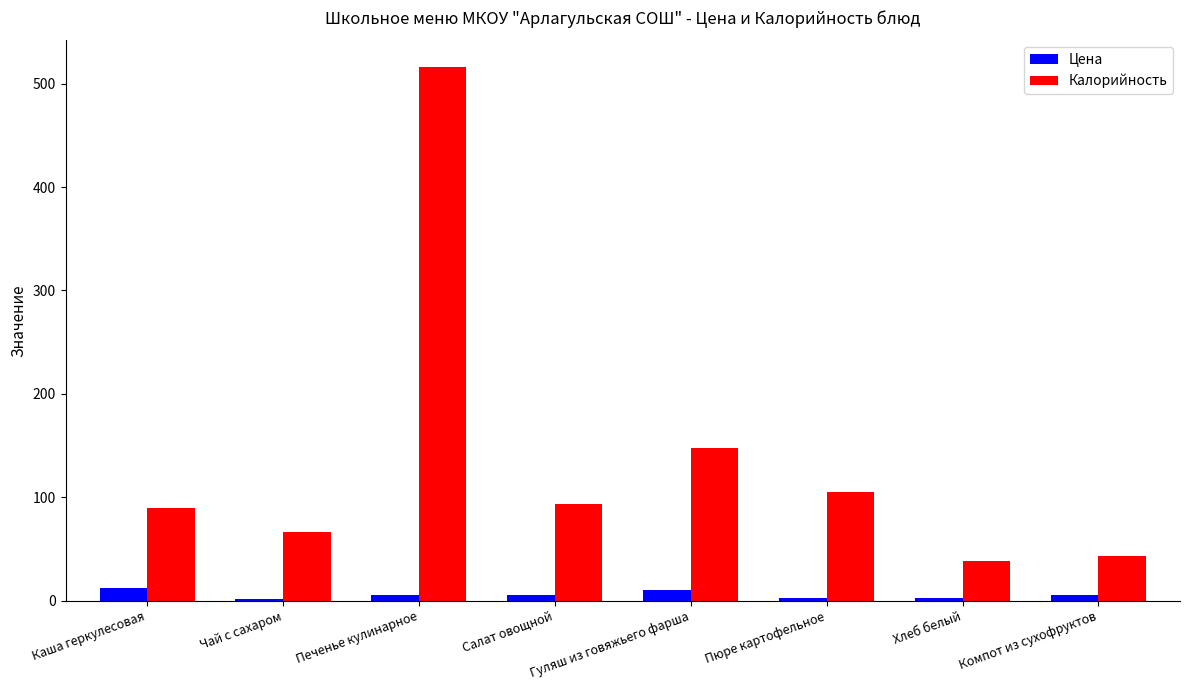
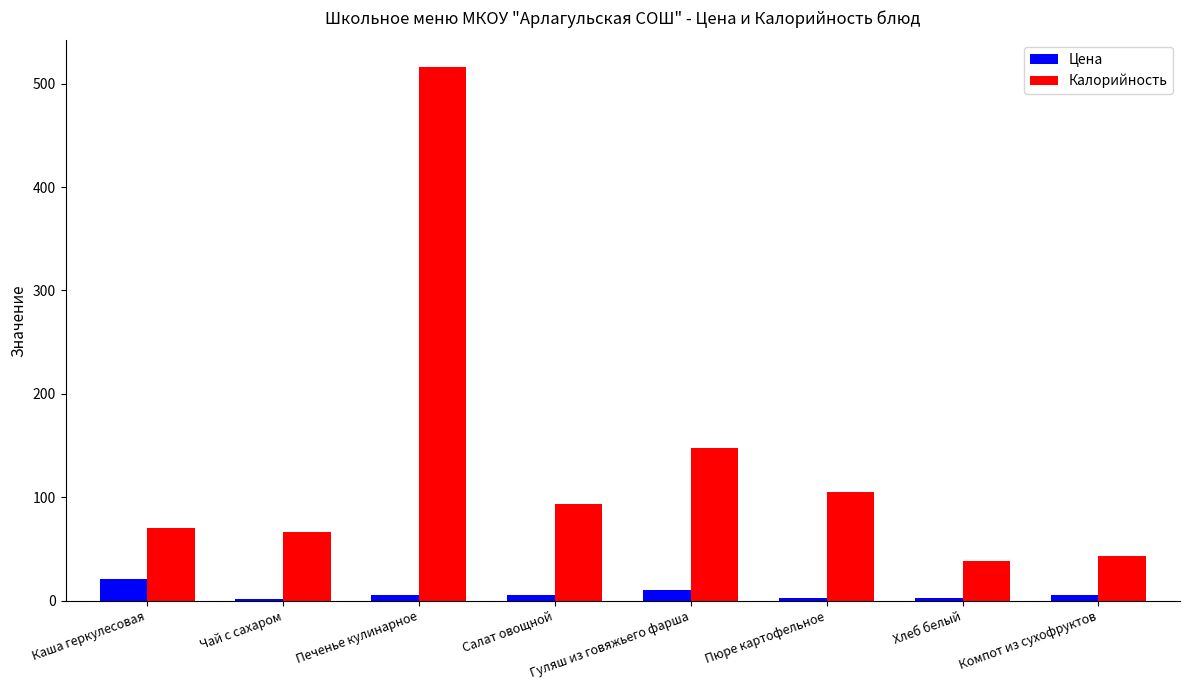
Цена, Каша геркулесовая: 13 -> 21
Калорийность, Каша геркулесовая: 90 -> 71
